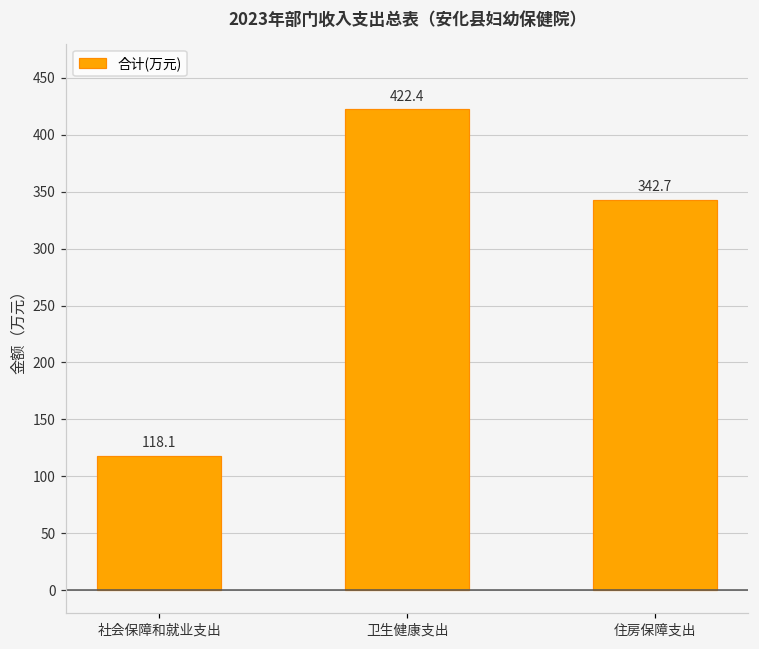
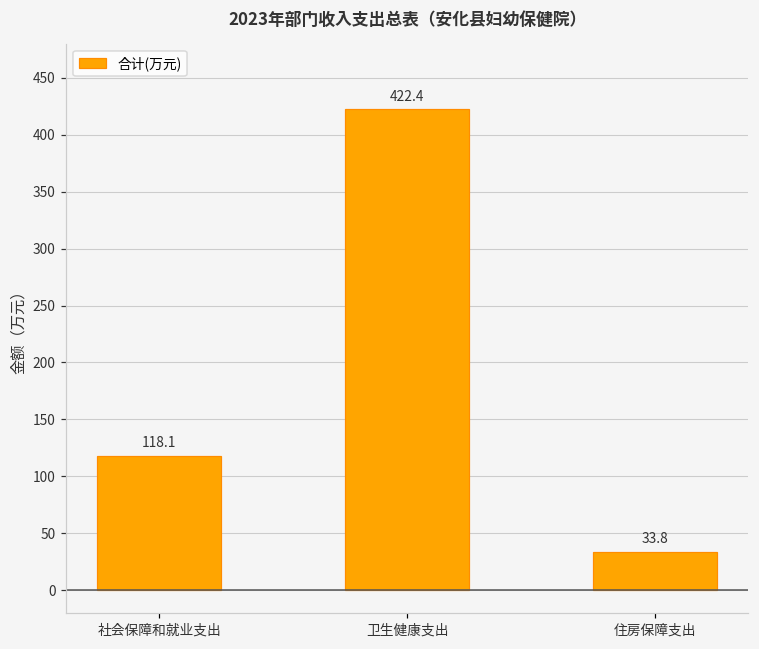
住房保障支出: 342.7 -> 33.8
